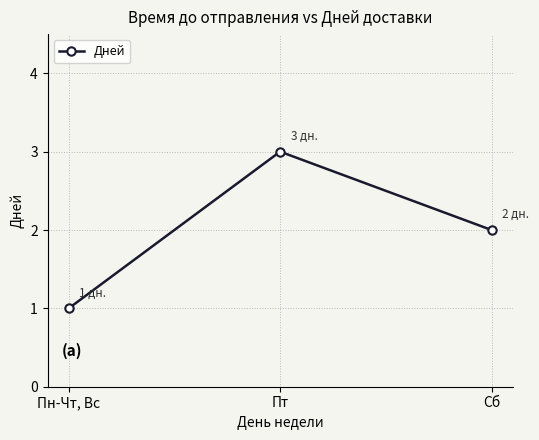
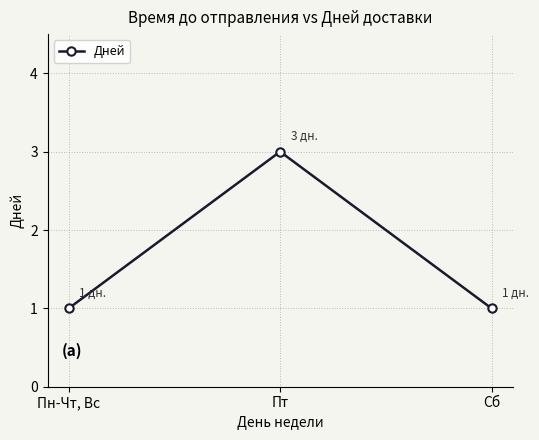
Сб: 2 -> 1
